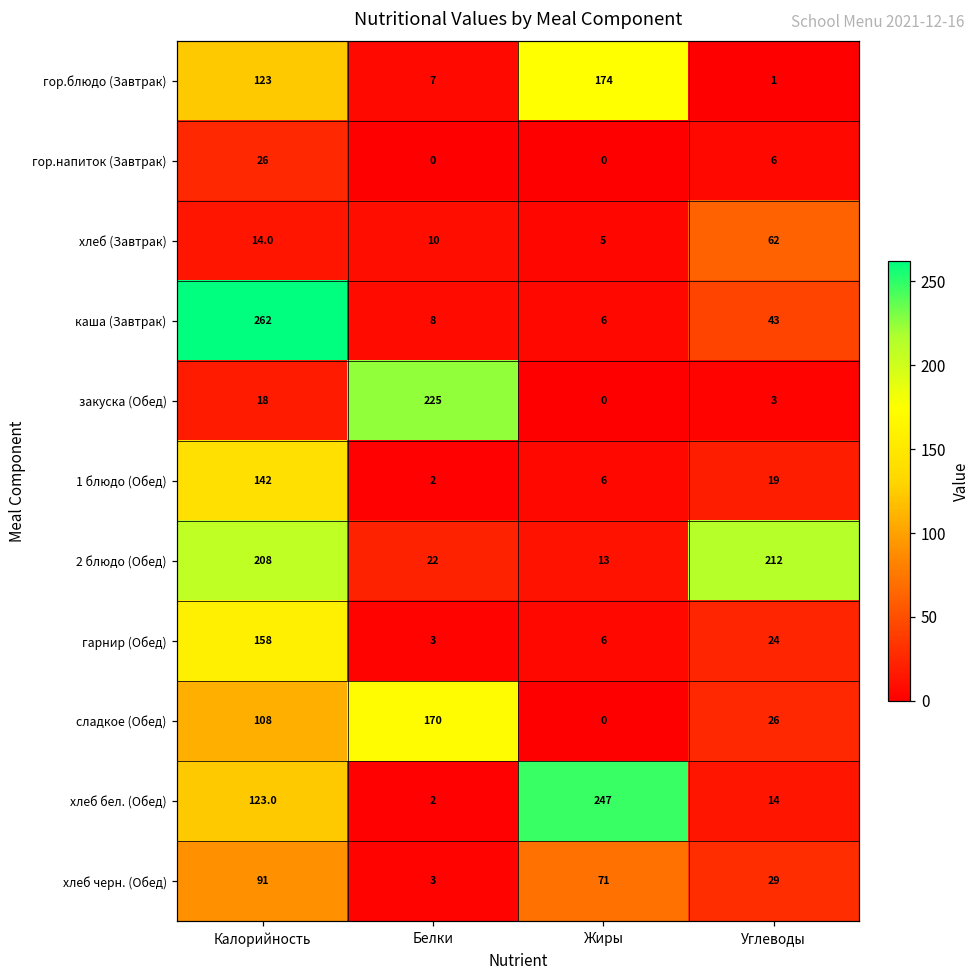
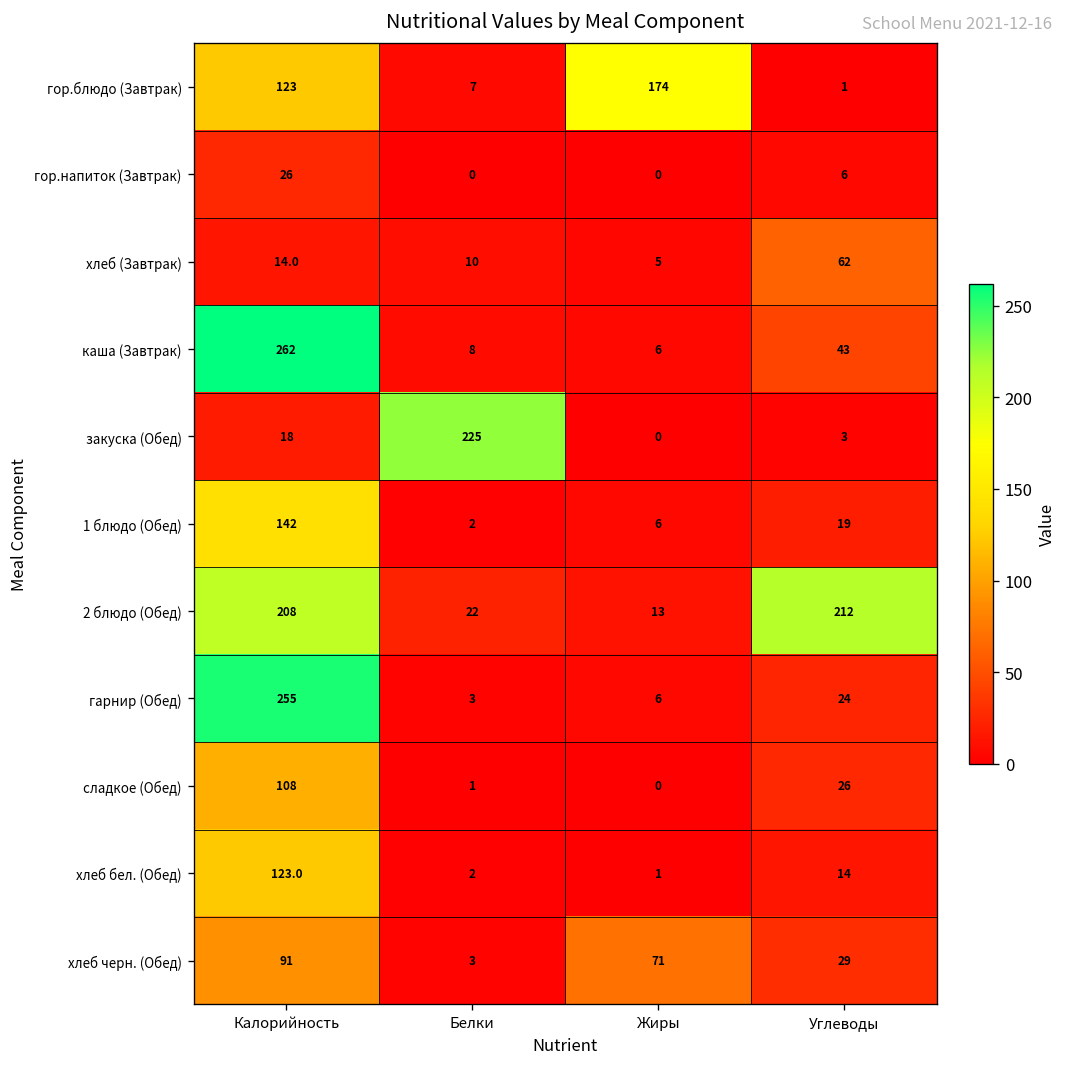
гарнир (Обед), Калорийность: 158 -> 255
сладкое (Обед), Белки: 170 -> 1
хлеб бел. (Обед), Жиры: 247 -> 1
